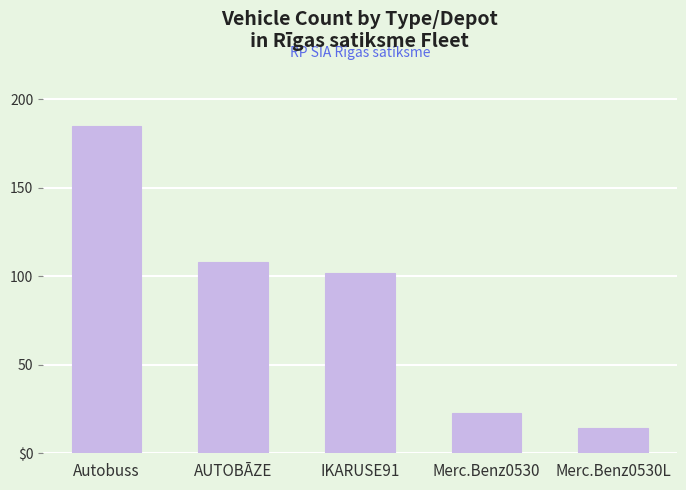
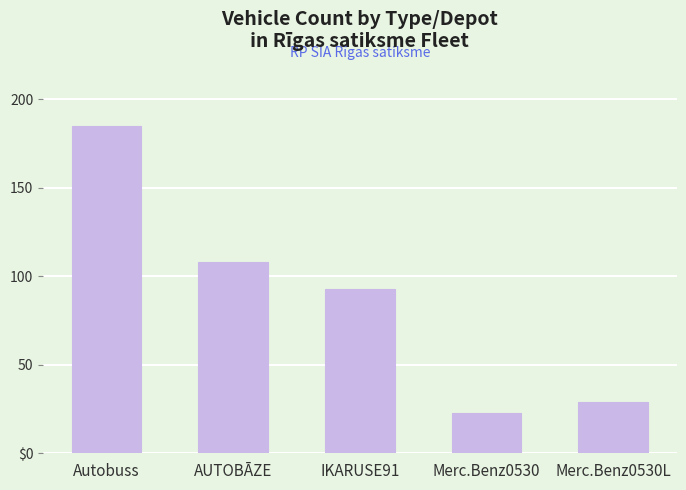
IKARUSE91: 102 -> 93
Merc.Benz0530L: 14 -> 29
